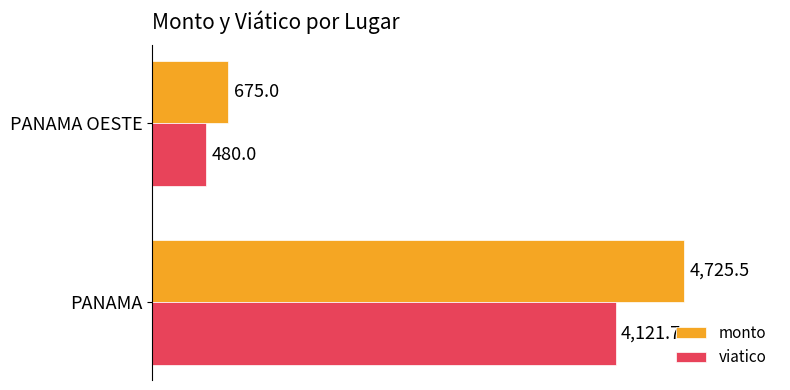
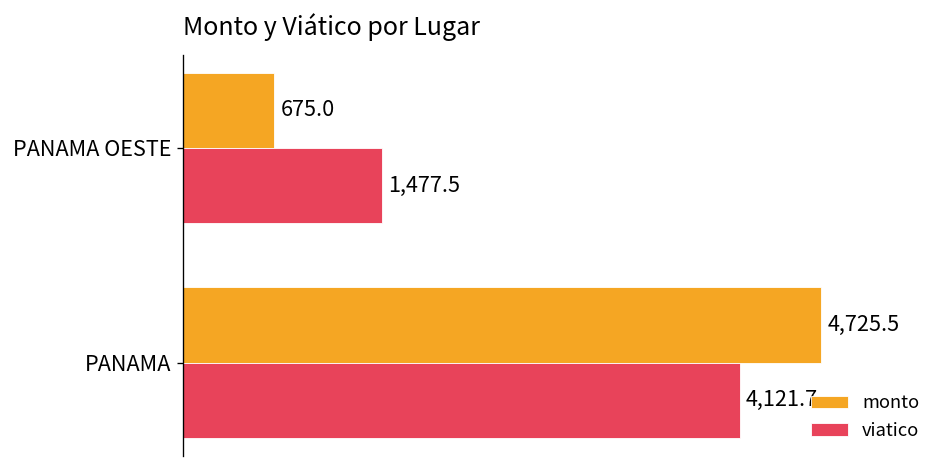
viatico, PANAMA OESTE: 480.0 -> 1,477.5
